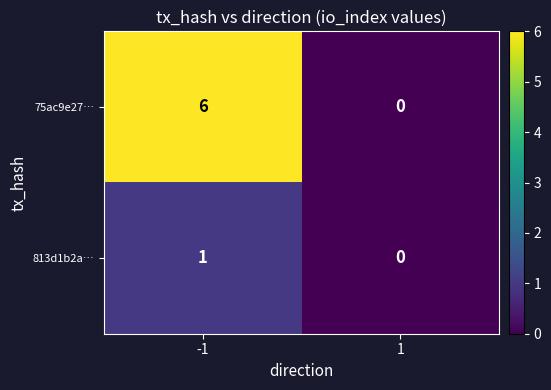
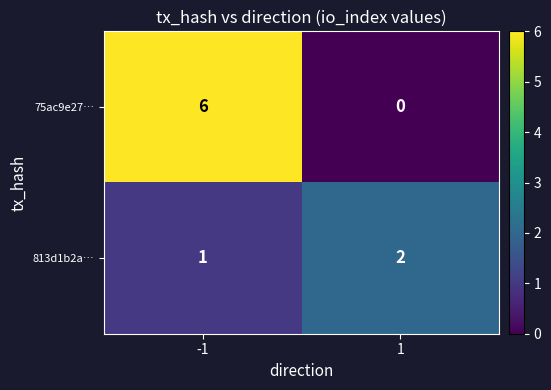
813d1b2a…, 1: 0 -> 2
